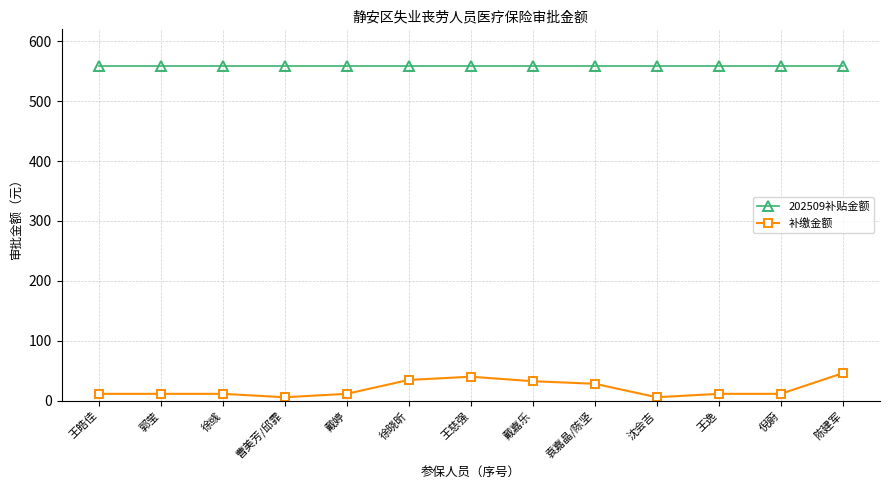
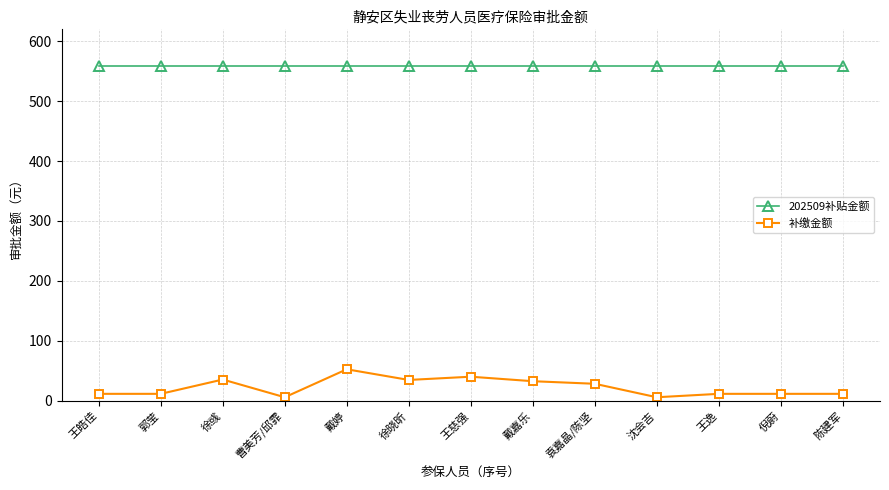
补缴金额, 徐彧: 10 -> 40
补缴金额, 戴婷: 10 -> 50
补缴金额, 陈建军: 50 -> 10
